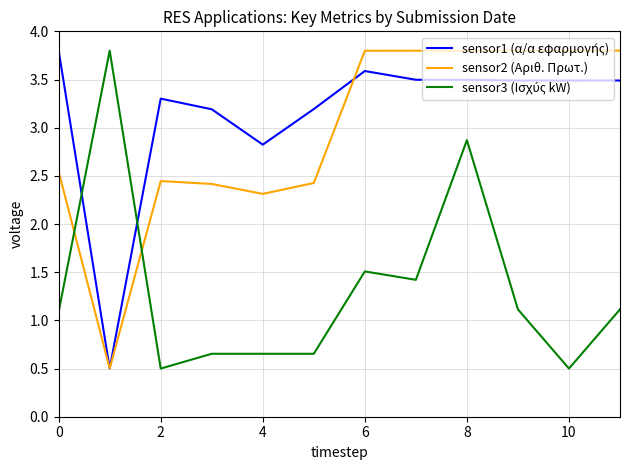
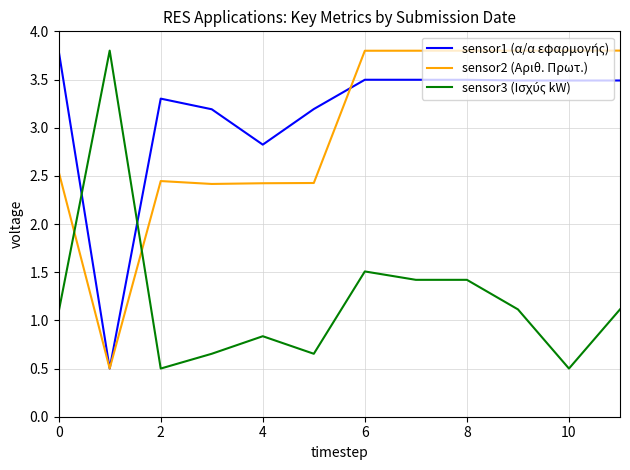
sensor2 (Αριθ. Πρωτ.), 4: 2.3 -> 2.4
sensor3 (Ισχύς kW), 4: 0.7 -> 0.8
sensor1 (α/α εφαρμογής), 6: 3.6 -> 3.5
sensor3 (Ισχύς kW), 8: 2.9 -> 1.4
